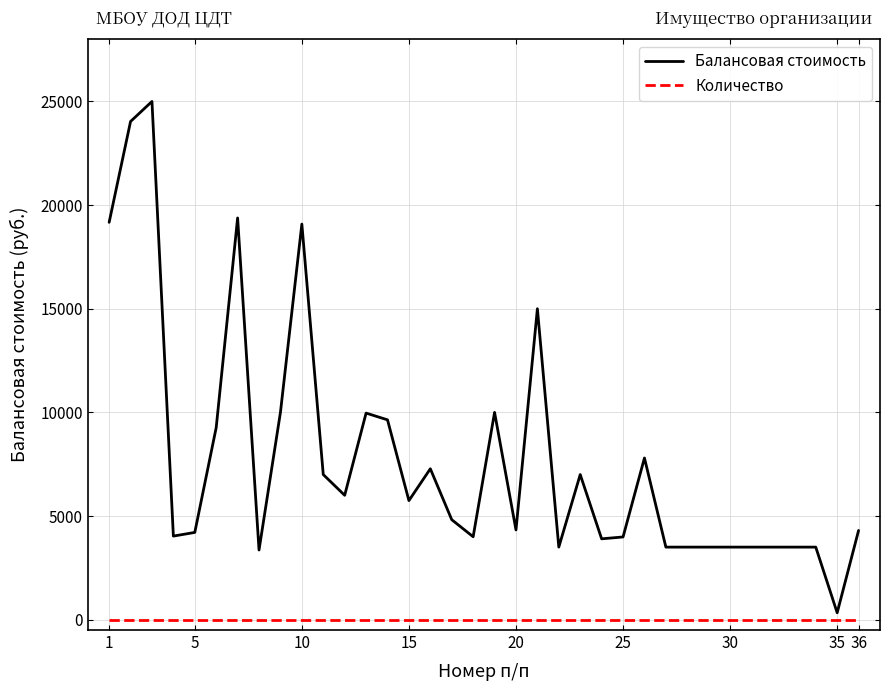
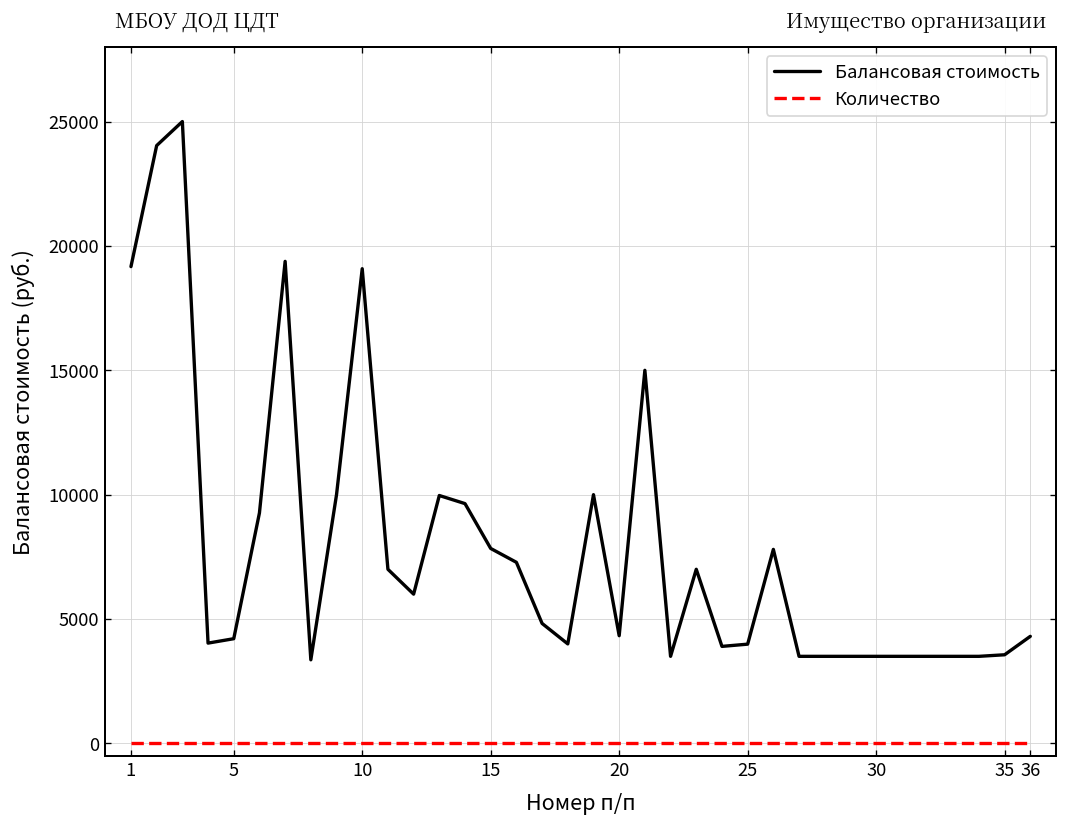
Балансовая стоимость, 15: 5700 -> 7800
Балансовая стоимость, 35: 300 -> 3600
